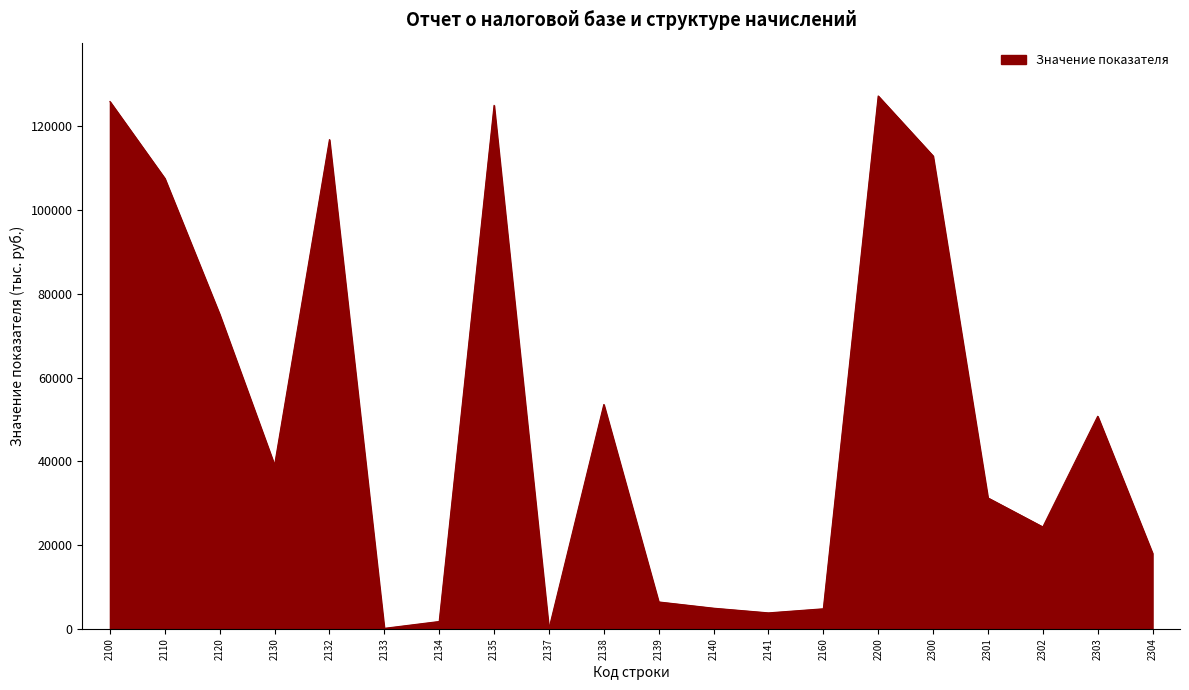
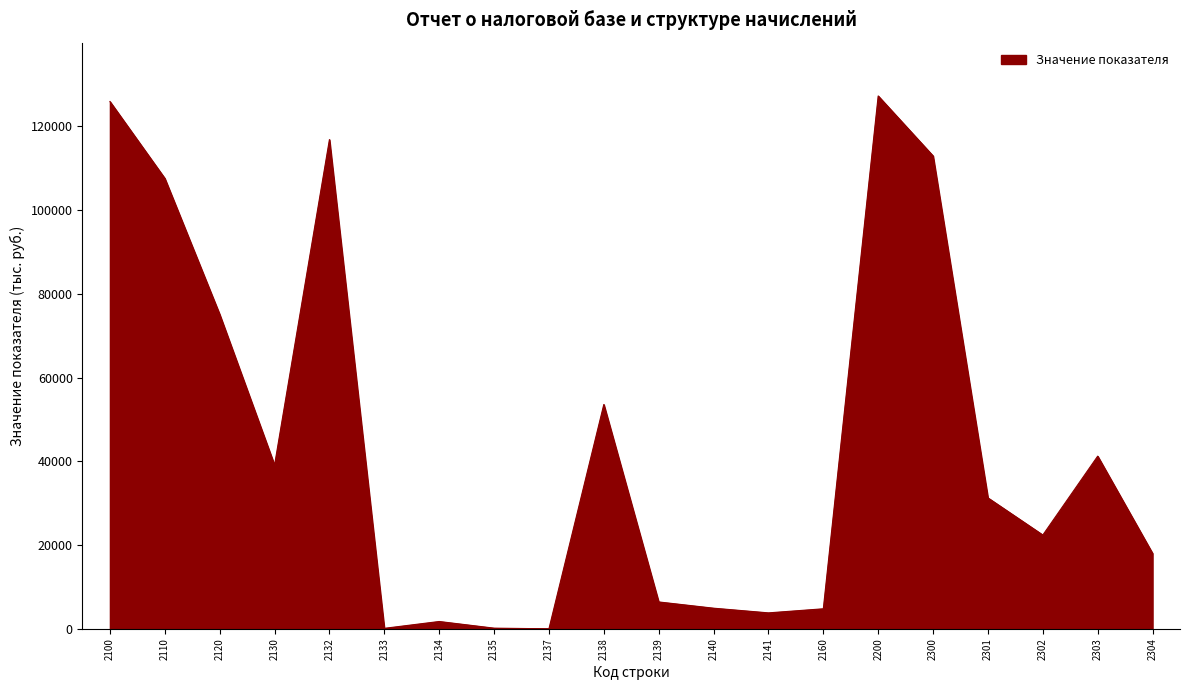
2135: 125000 -> 0
2302: 24000 -> 22000
2303: 51000 -> 41000
